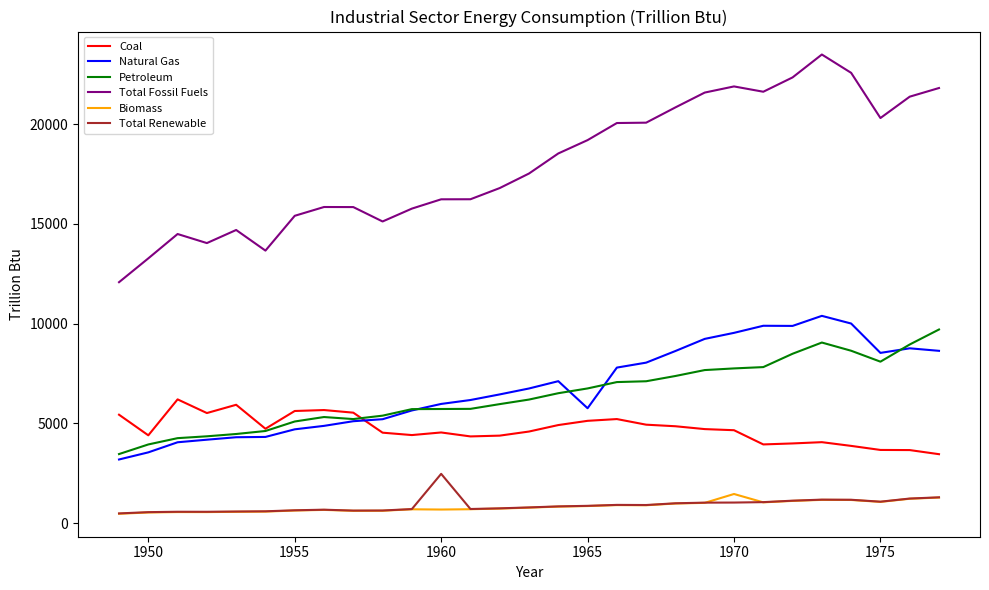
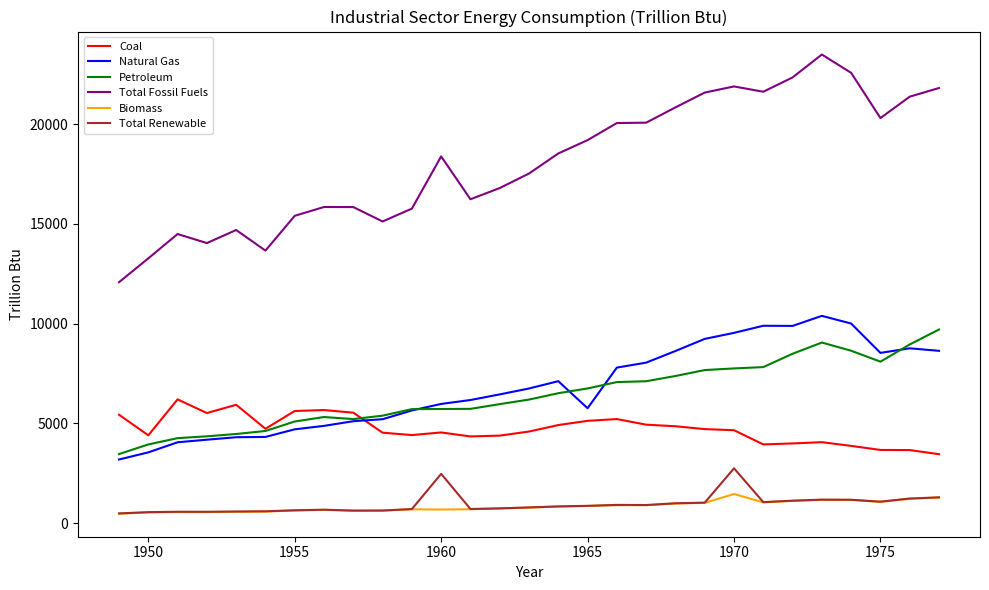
Total Fossil Fuels, 1960: 16200 -> 18400
Total Renewable, 1970: 1000 -> 2700
